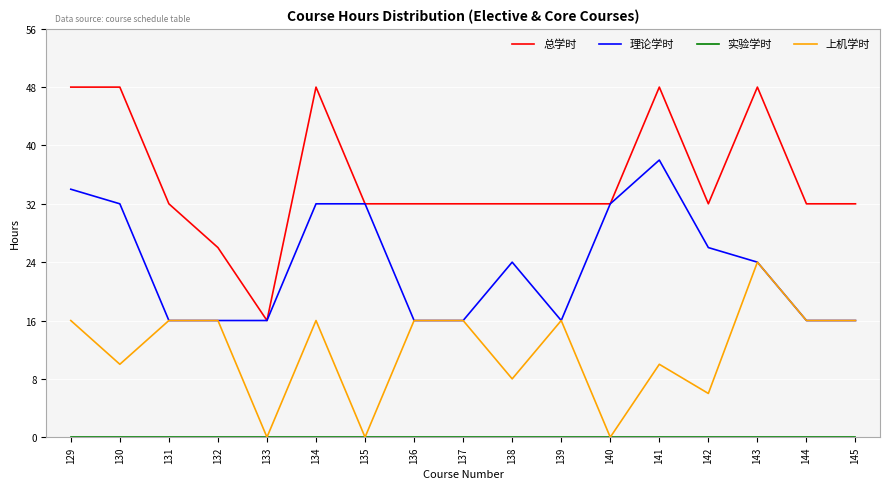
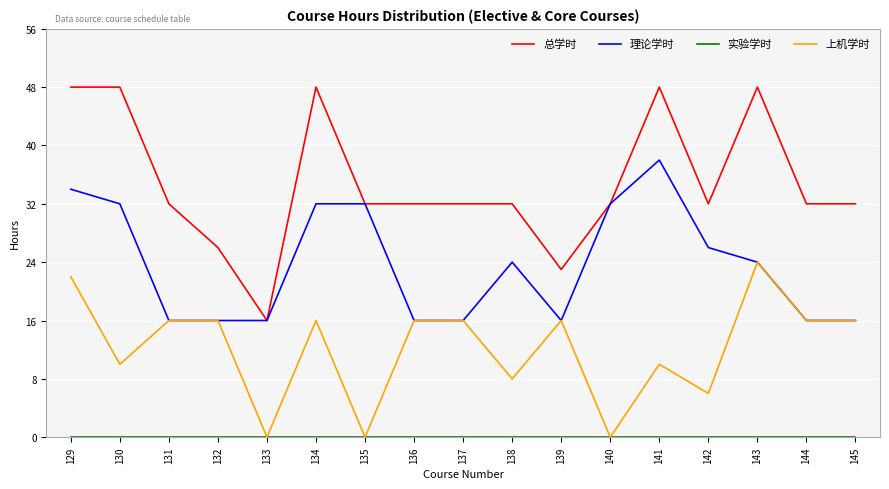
上机学时, 129: 16 -> 22
总学时, 139: 32 -> 23
